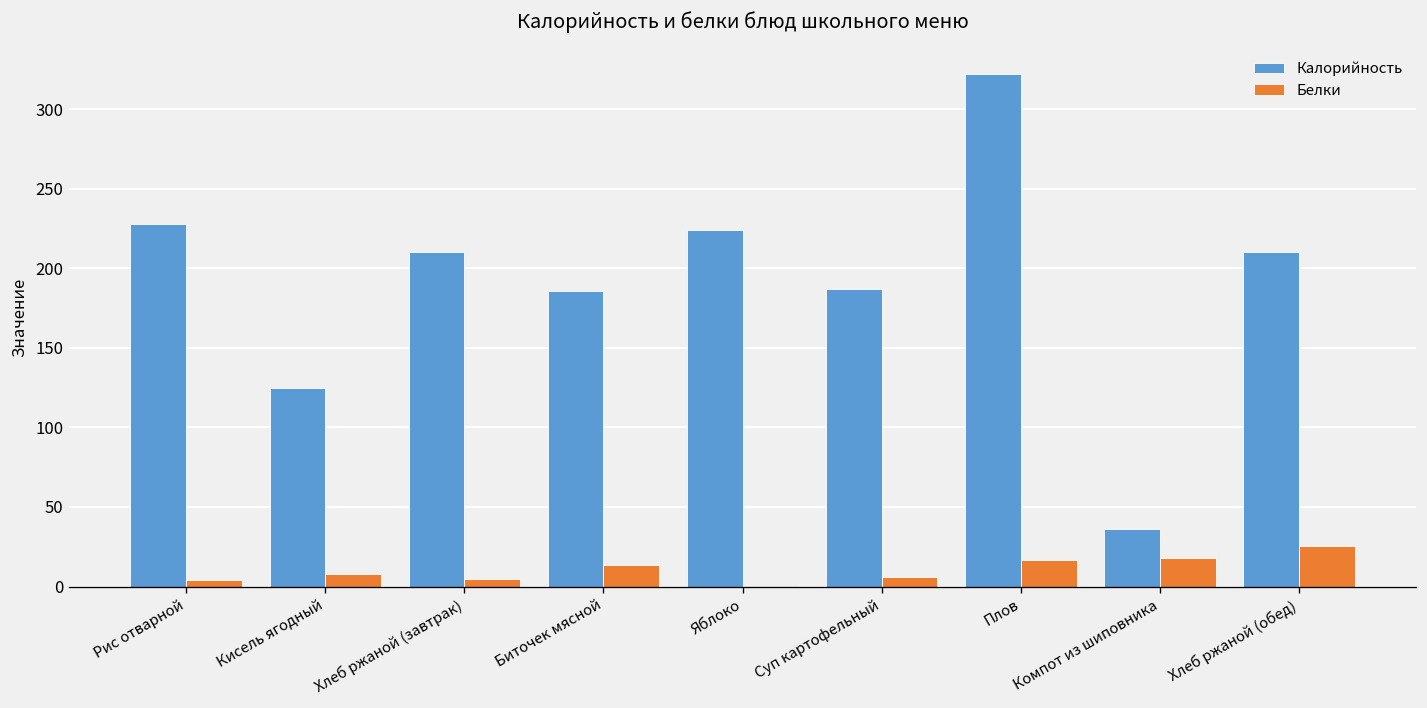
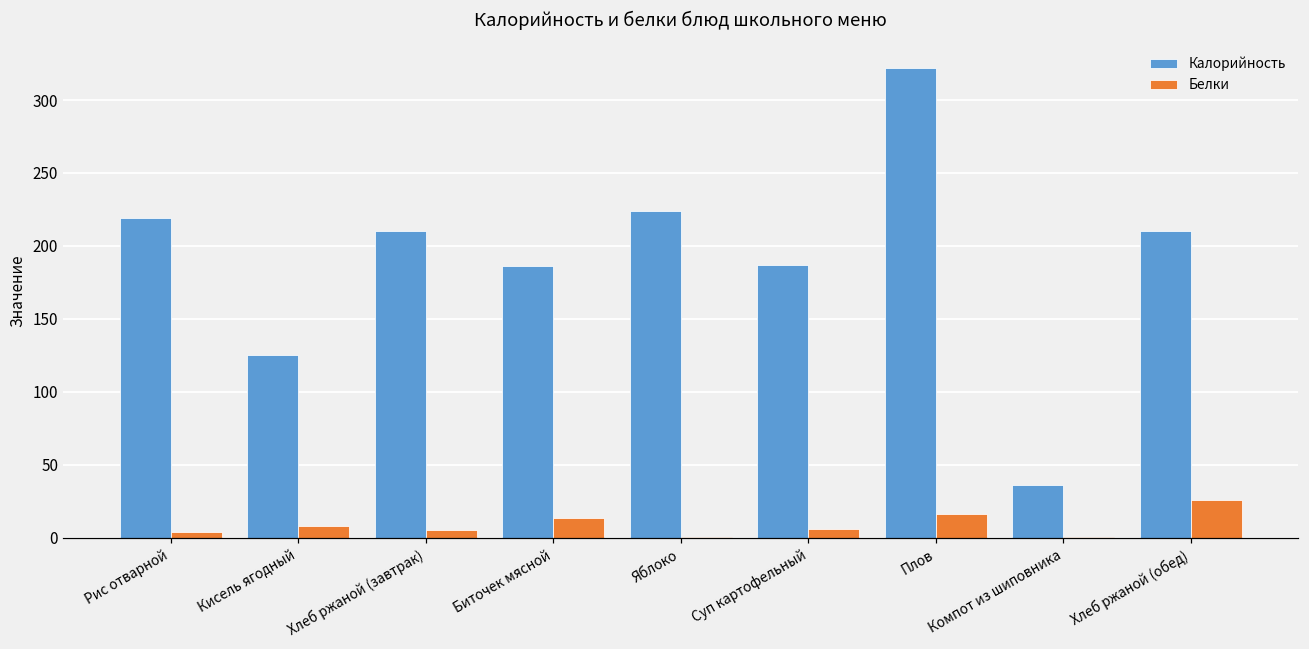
Калорийность, Рис отварной: 228 -> 219
Белки, Компот из шиповника: 18 -> 0
